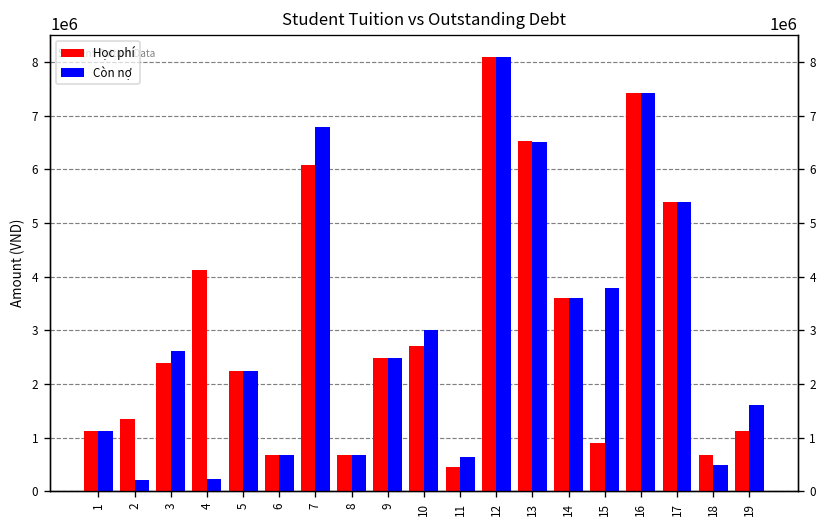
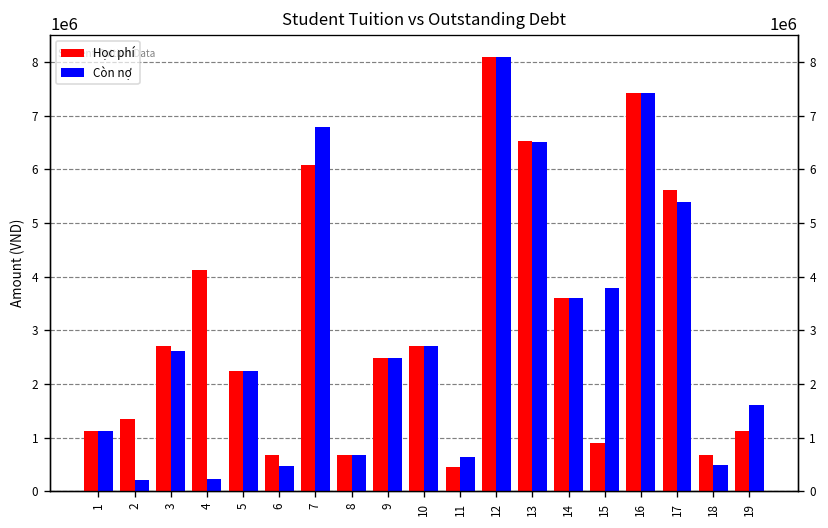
Học phí, 3: 2400000 -> 2700000
Còn nợ, 6: 700000 -> 500000
Còn nợ, 10: 3000000 -> 2700000
Học phí, 17: 5400000 -> 5600000
